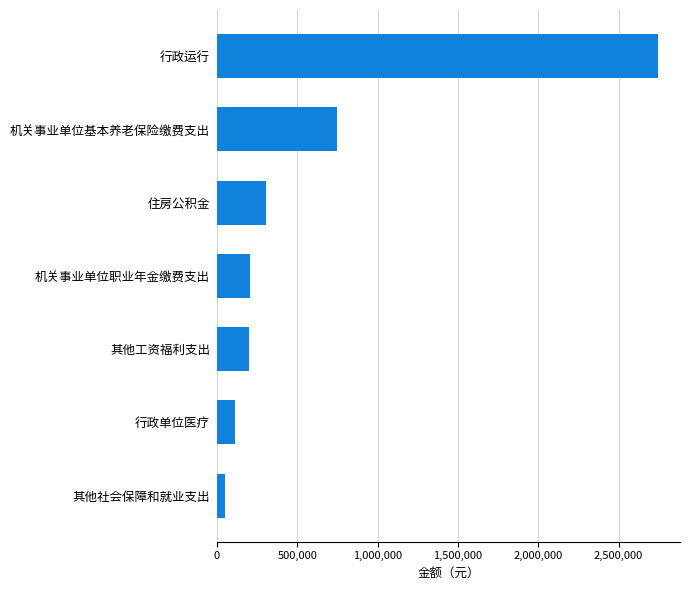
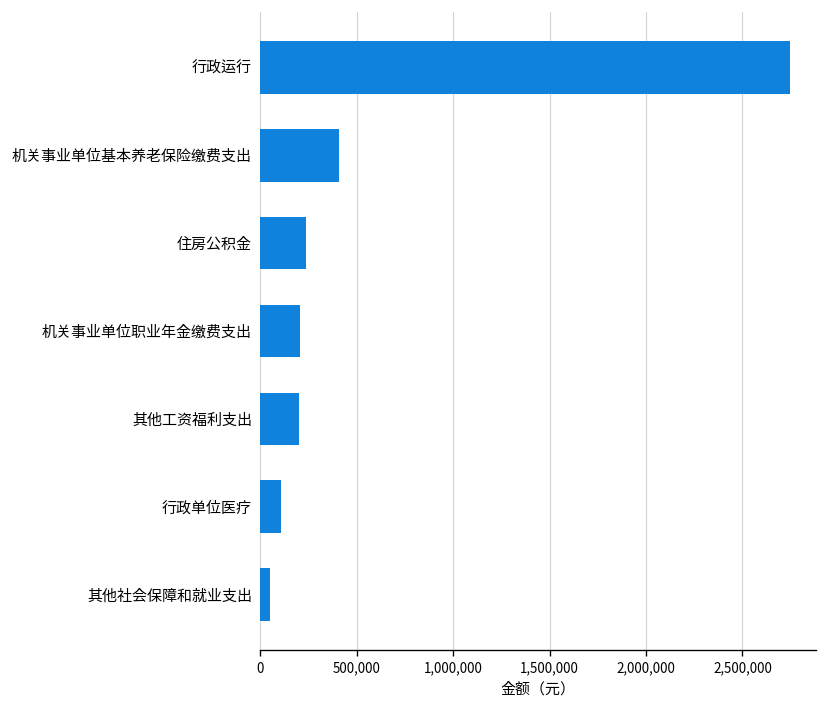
机关事业单位基本养老保险缴费支出: 750,000 -> 410,000
住房公积金: 310,000 -> 240,000
